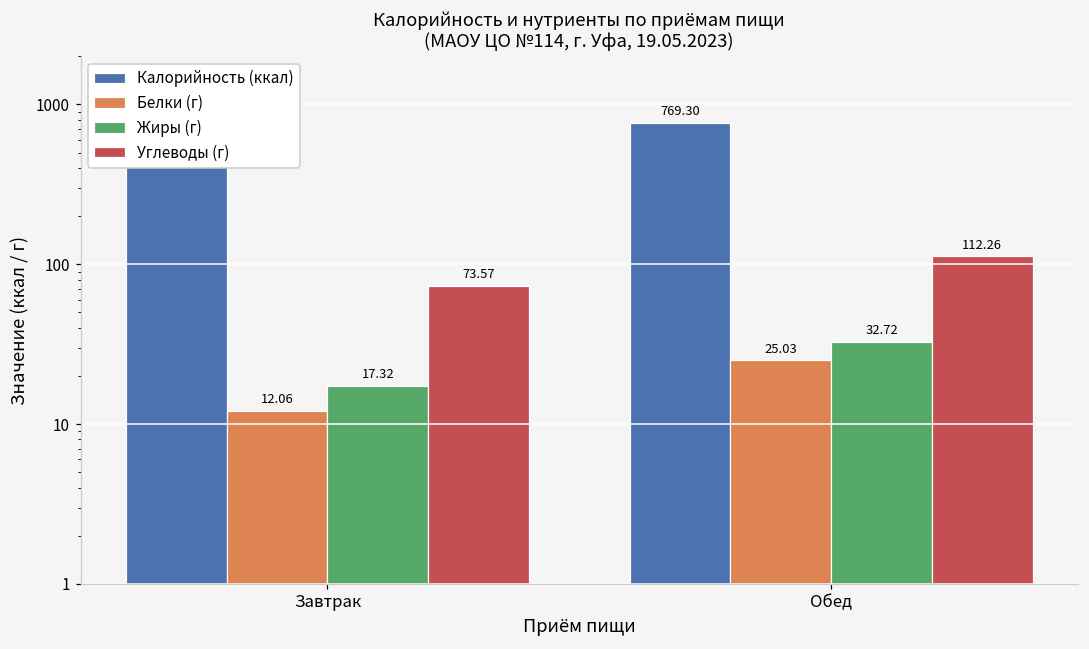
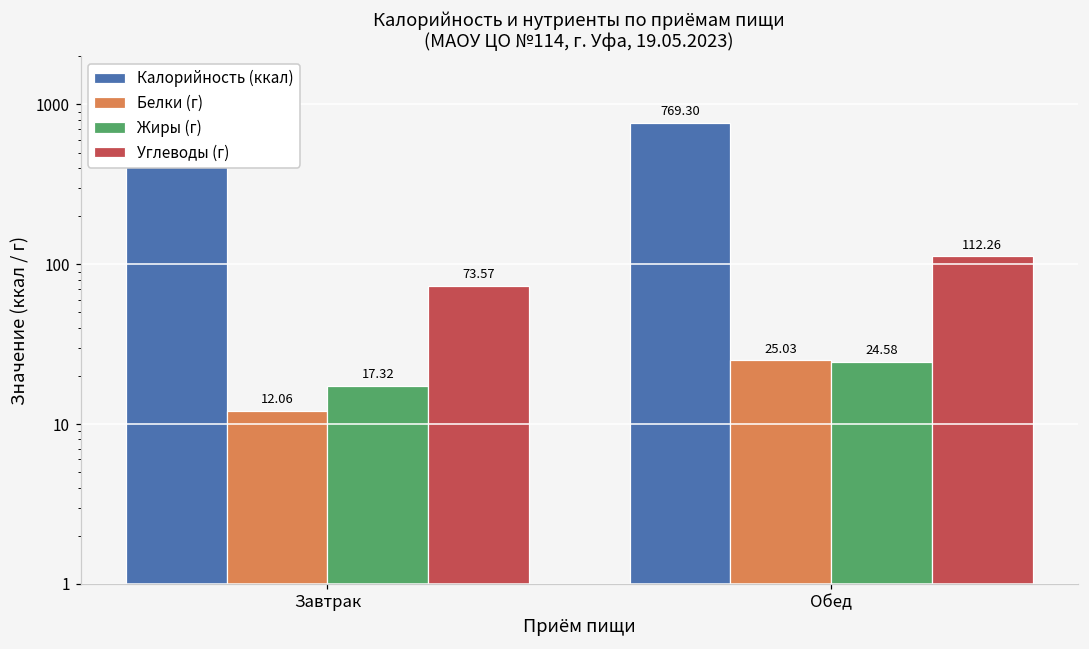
Жиры (г), Обед: 32.72 -> 24.58
